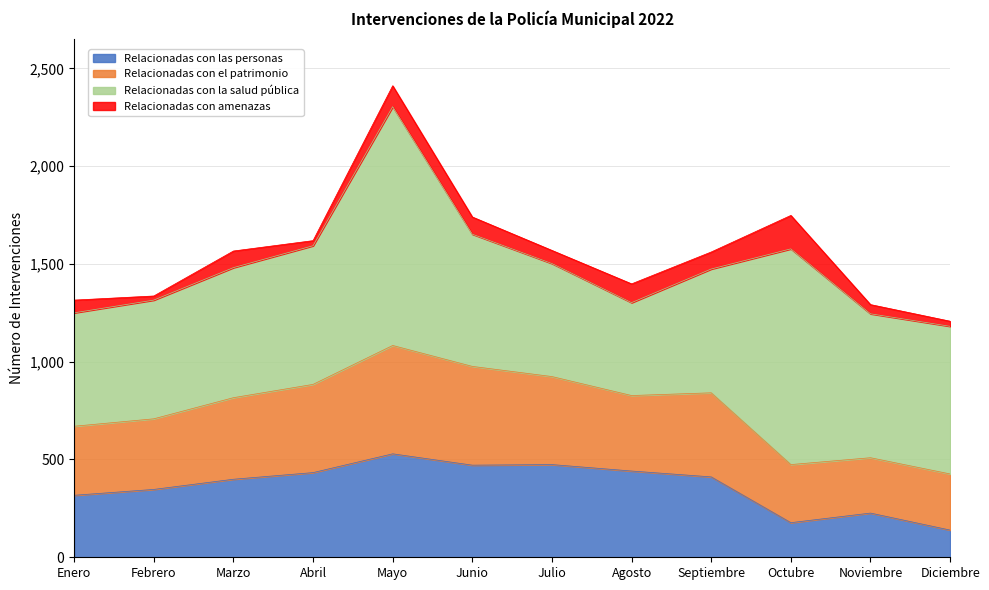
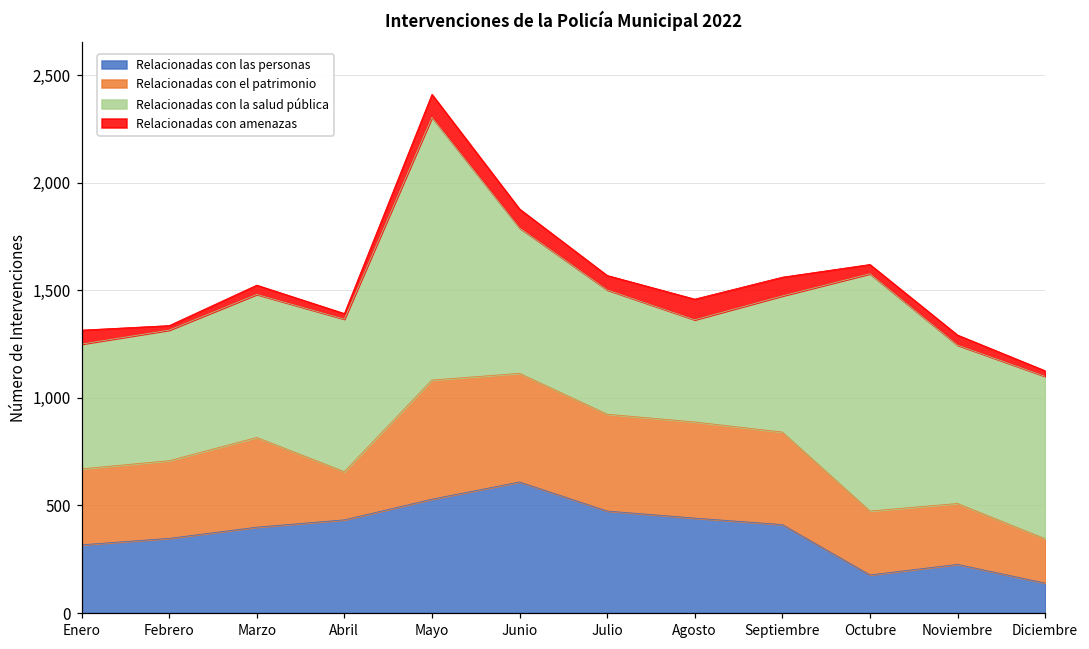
Relacionadas con amenazas, Marzo: 90 -> 40
Relacionadas con el patrimonio, Abril: 450 -> 220
Relacionadas con las personas, Junio: 470 -> 610
Relacionadas con el patrimonio, Agosto: 390 -> 450
Relacionadas con amenazas, Octubre: 170 -> 40
Relacionadas con el patrimonio, Diciembre: 290 -> 210
